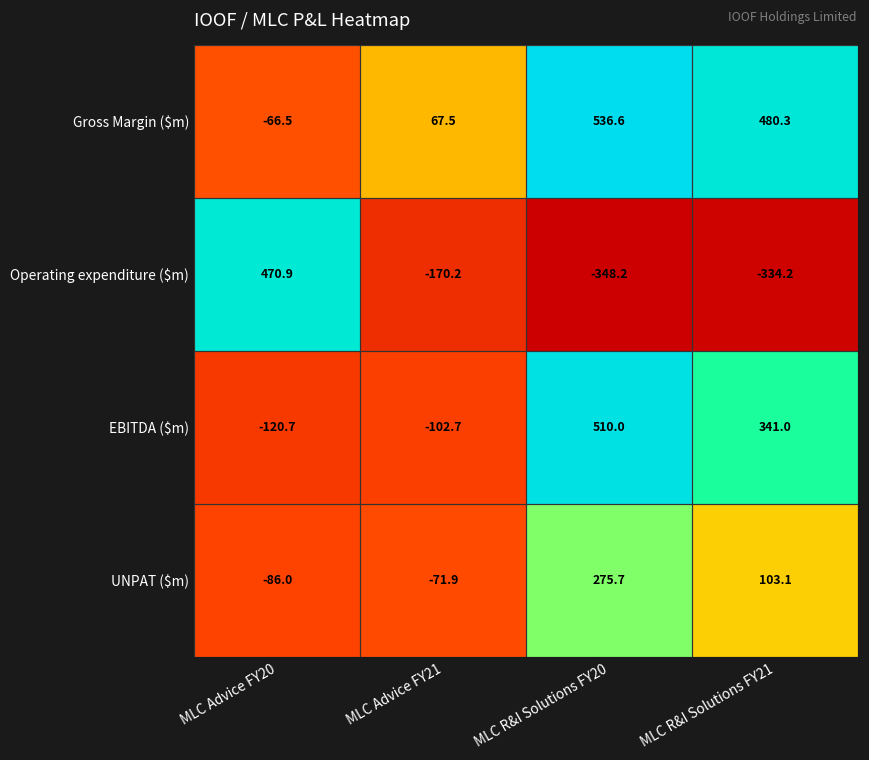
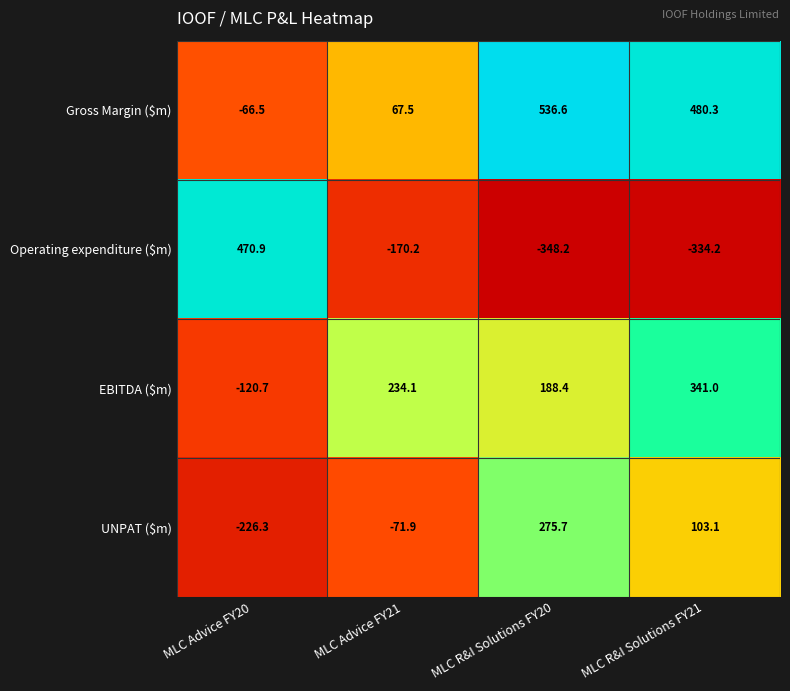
EBITDA ($m), MLC Advice FY21: -102.7 -> 234.1
EBITDA ($m), MLC R&I Solutions FY20: 510.0 -> 188.4
UNPAT ($m), MLC Advice FY20: -86.0 -> -226.3
